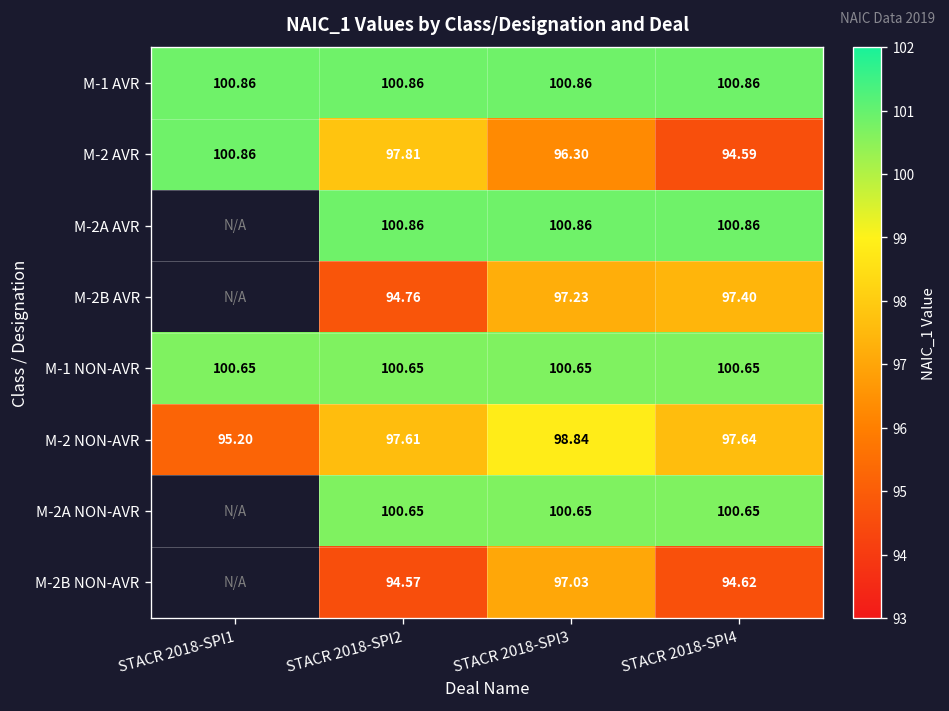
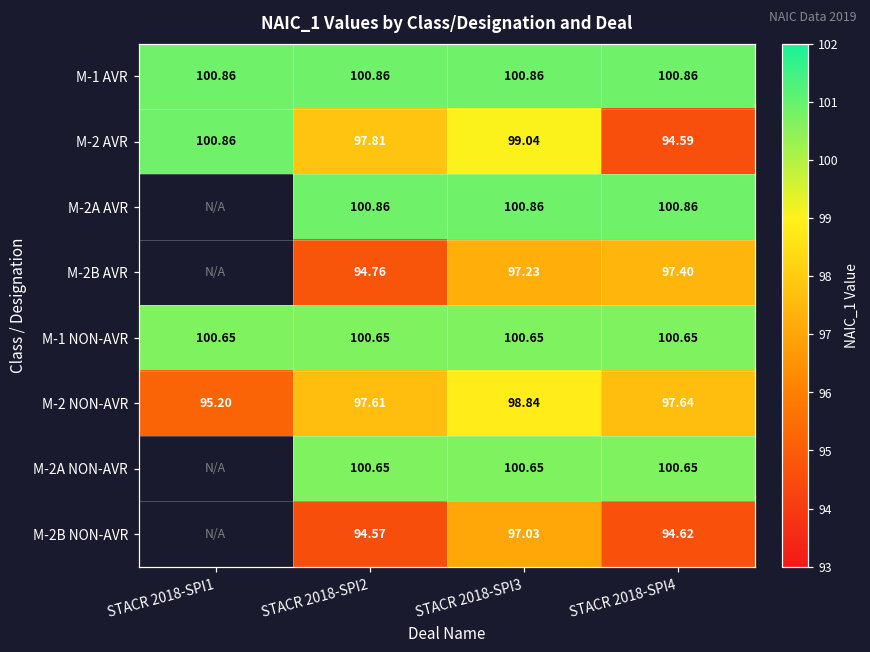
M-2 AVR, STACR 2018-SPI3: 96.30 -> 99.04
